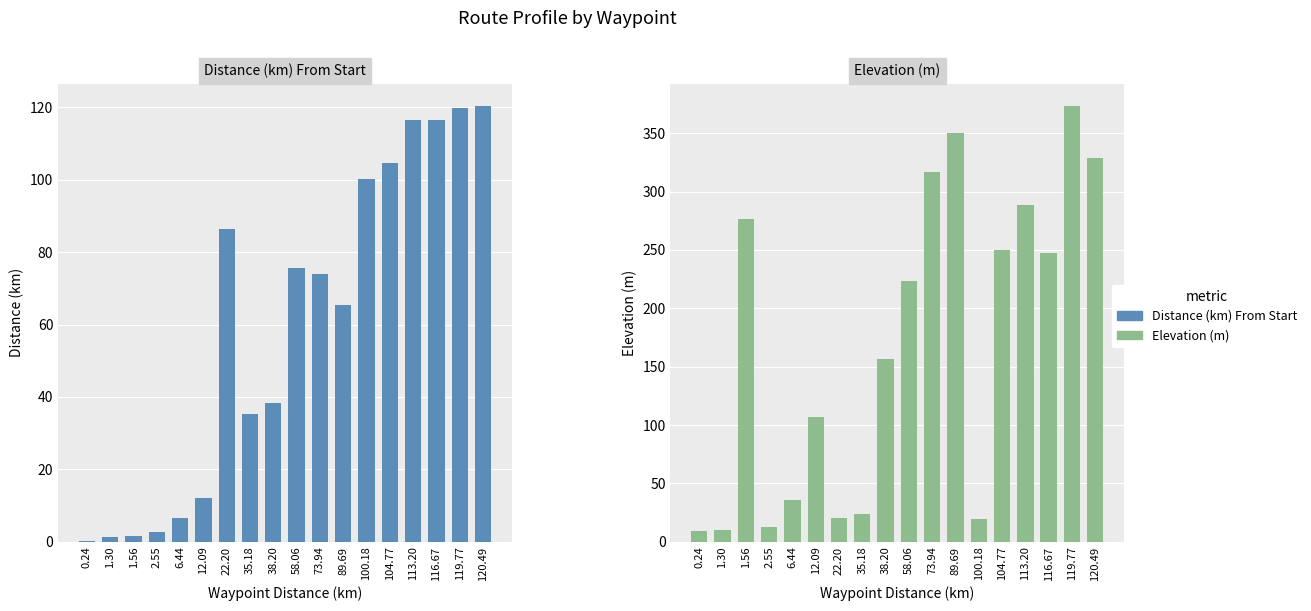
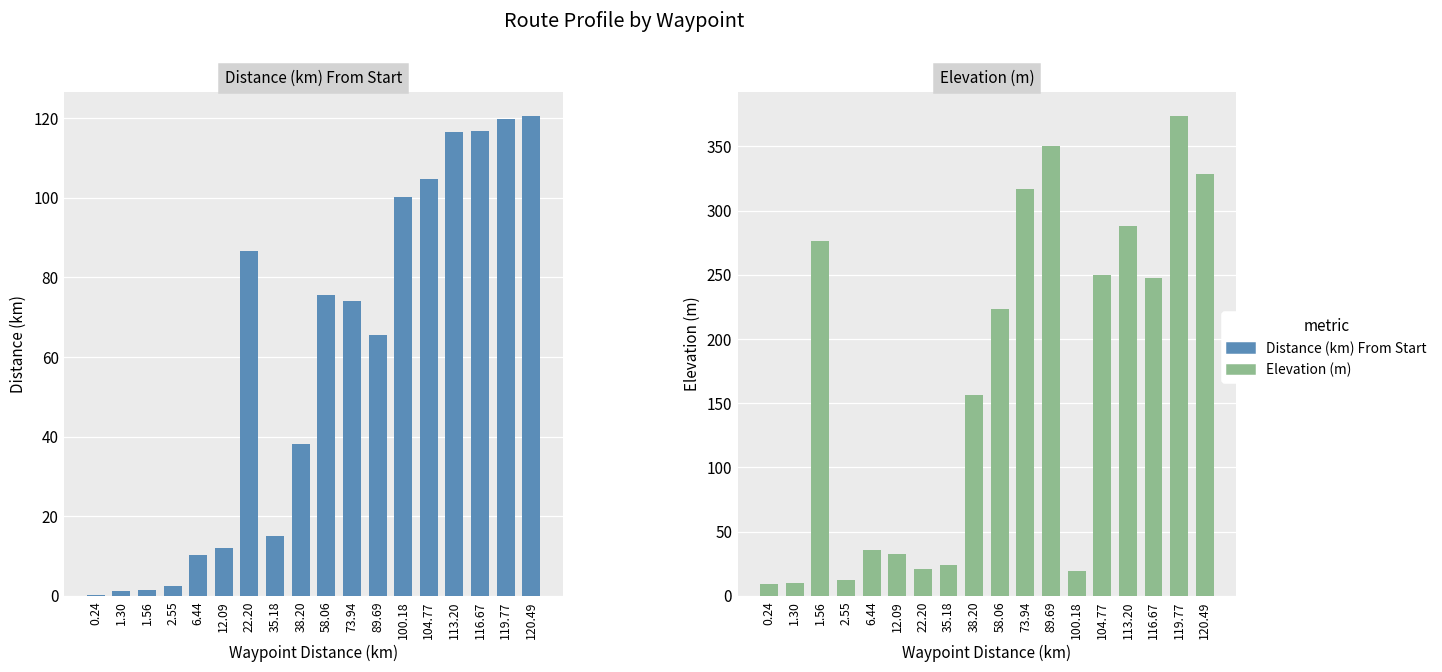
Distance (km) From Start, 6.44: 6 -> 10
Distance (km) From Start, 35.18: 35 -> 15
Elevation (m), 12.09: 107 -> 32
